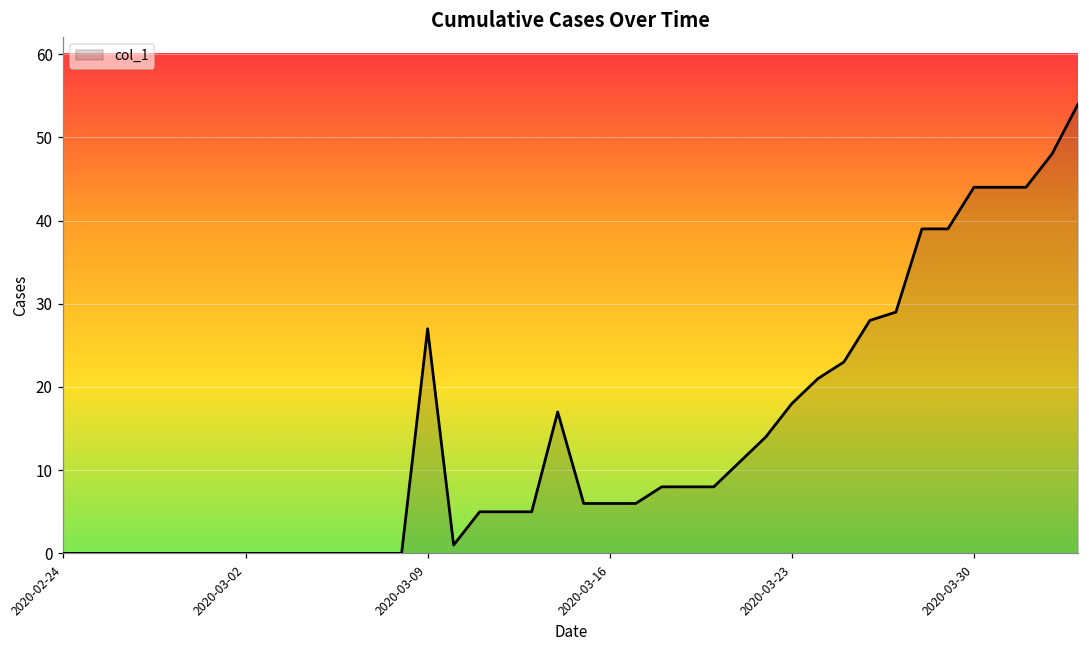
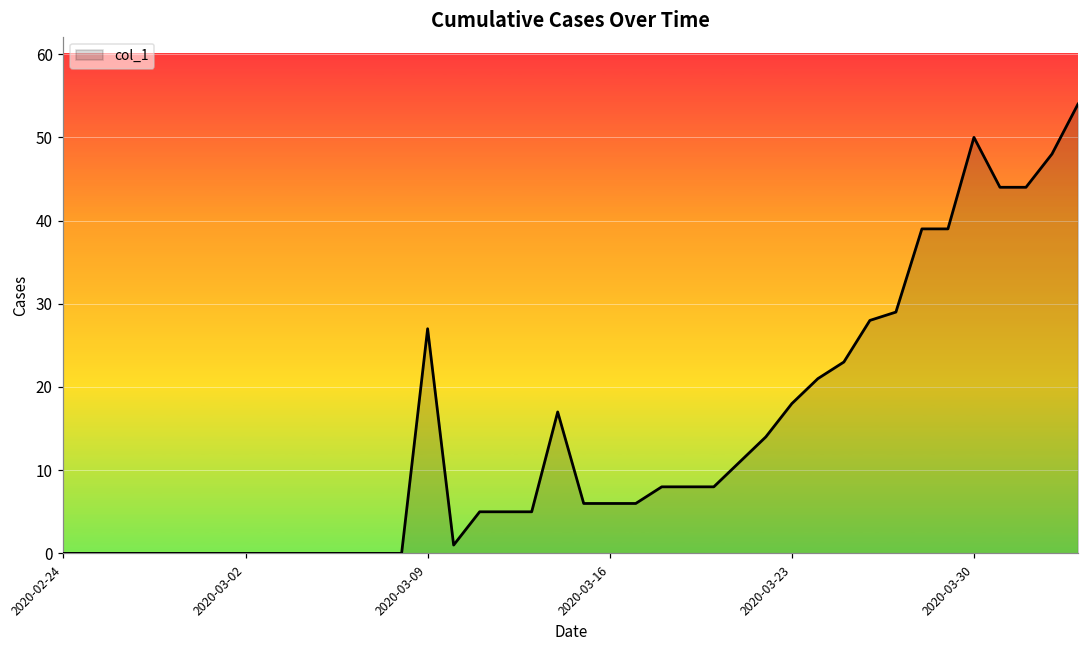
2020-03-30: 44 -> 50
